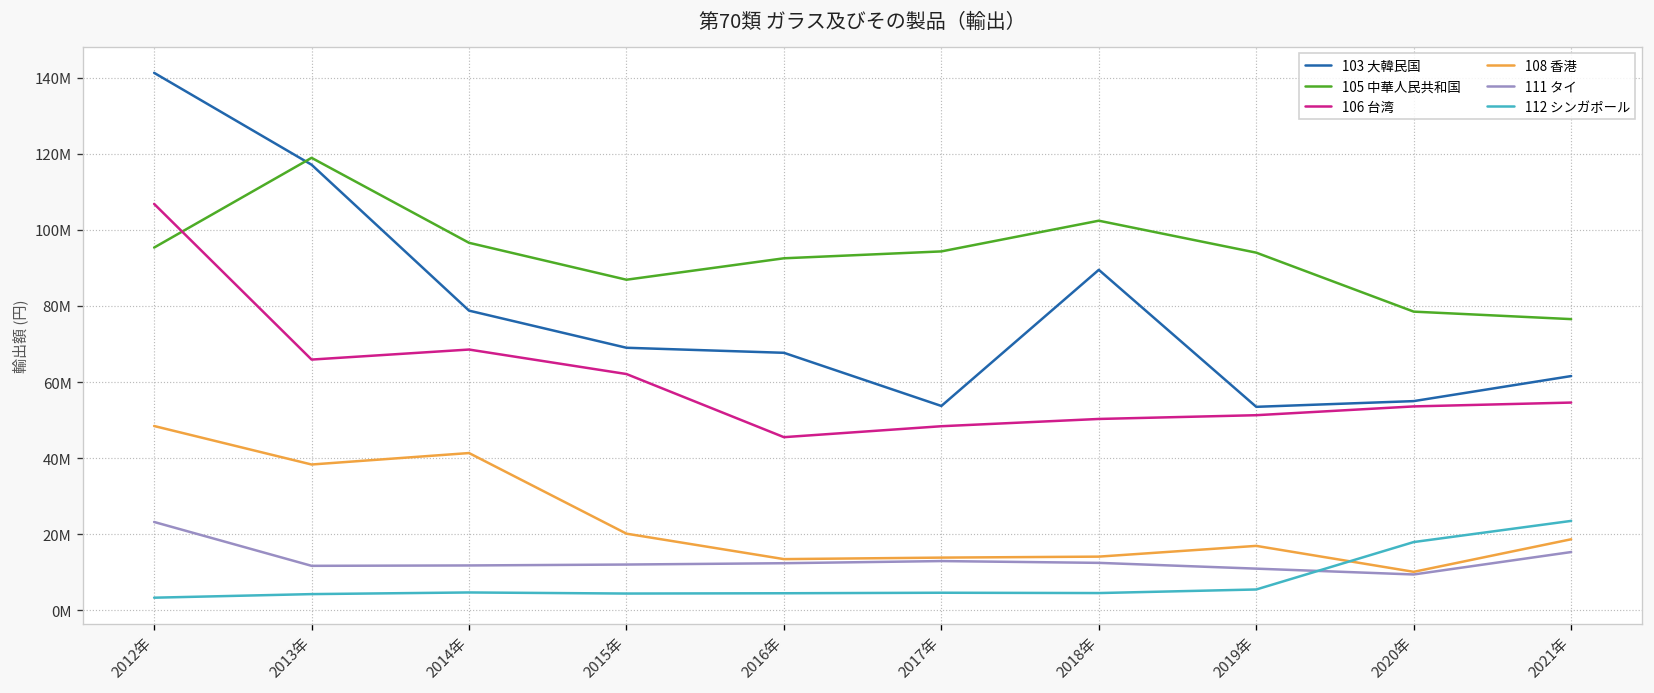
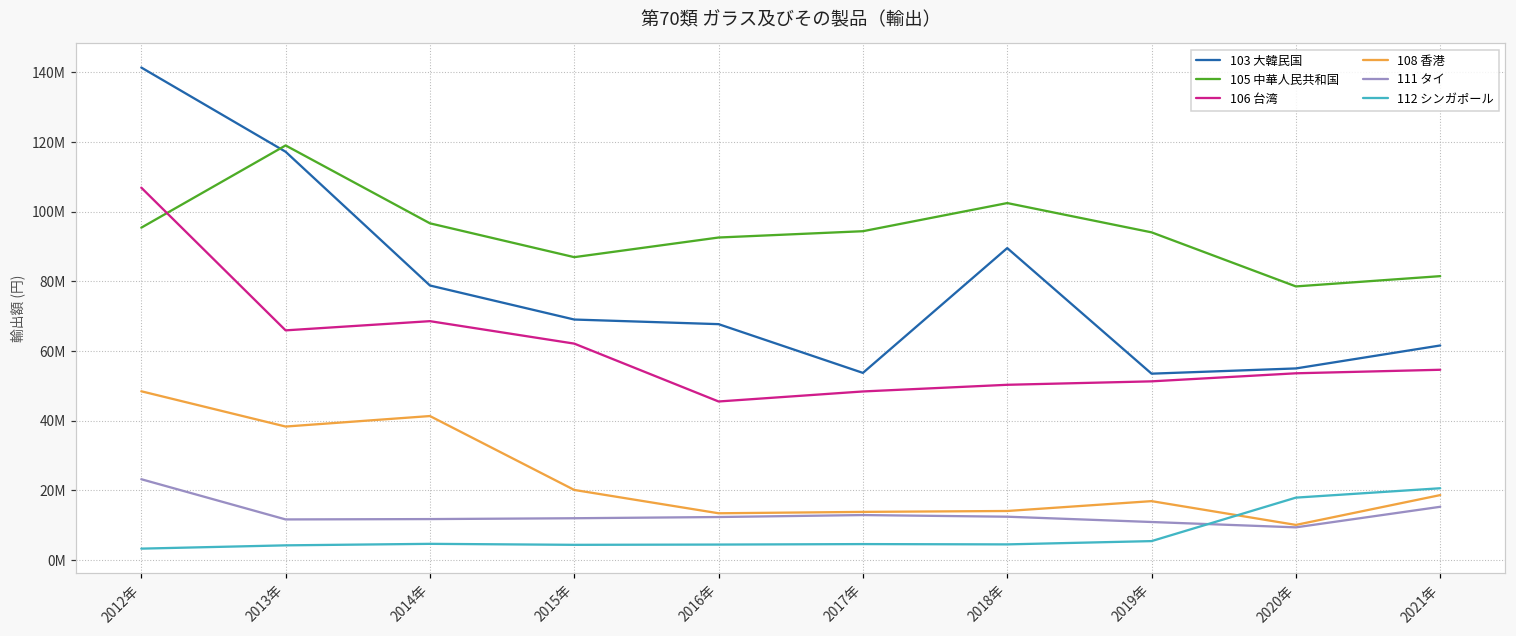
105 中華人民共和国, 2021年: 77000000 -> 81000000
112 シンガポール, 2021年: 23000000 -> 21000000
